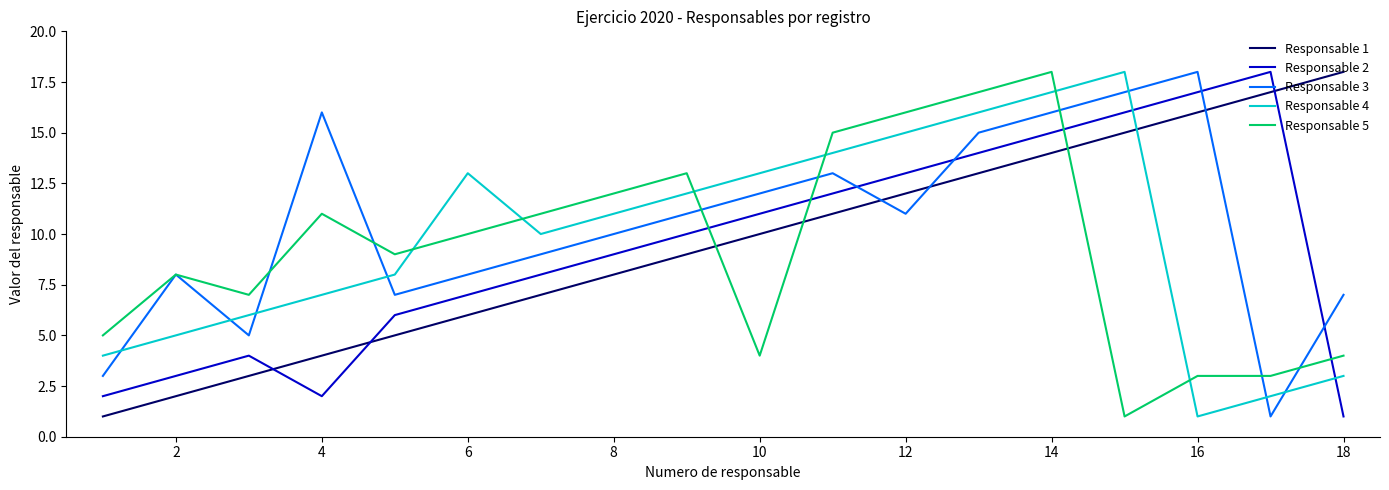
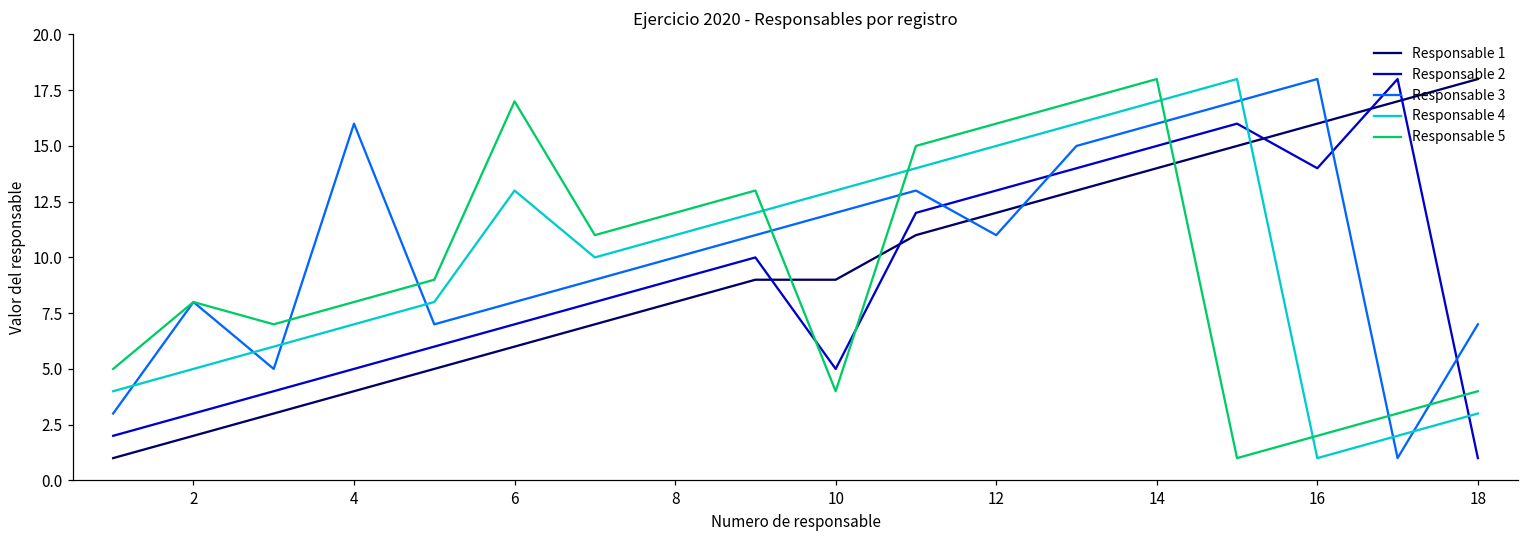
Responsable 2, 4: 2 -> 5
Responsable 5, 4: 11 -> 8
Responsable 5, 6: 10 -> 17
Responsable 1, 10: 10 -> 9
Responsable 2, 10: 11 -> 5
Responsable 2, 16: 17 -> 14
Responsable 5, 16: 3 -> 2
